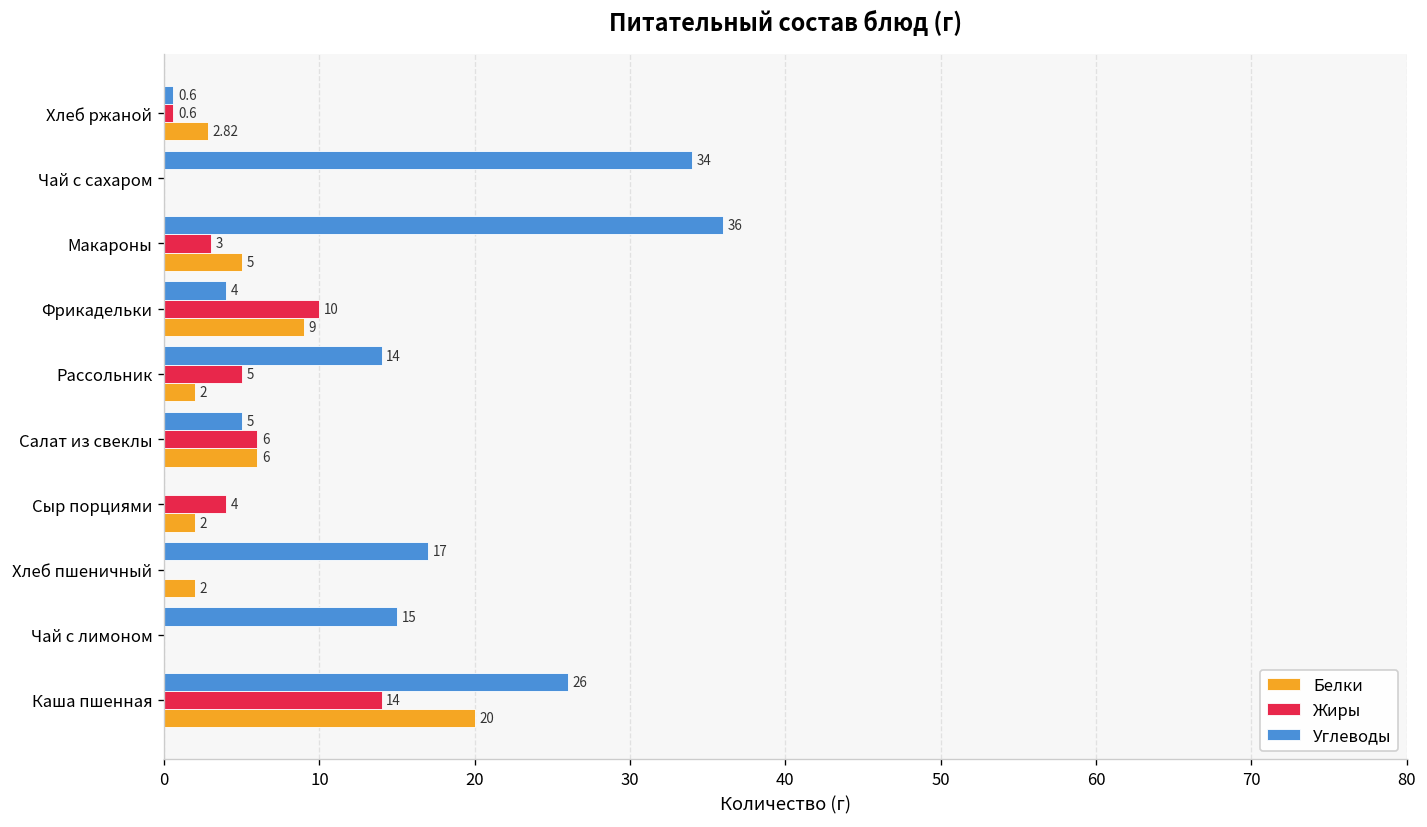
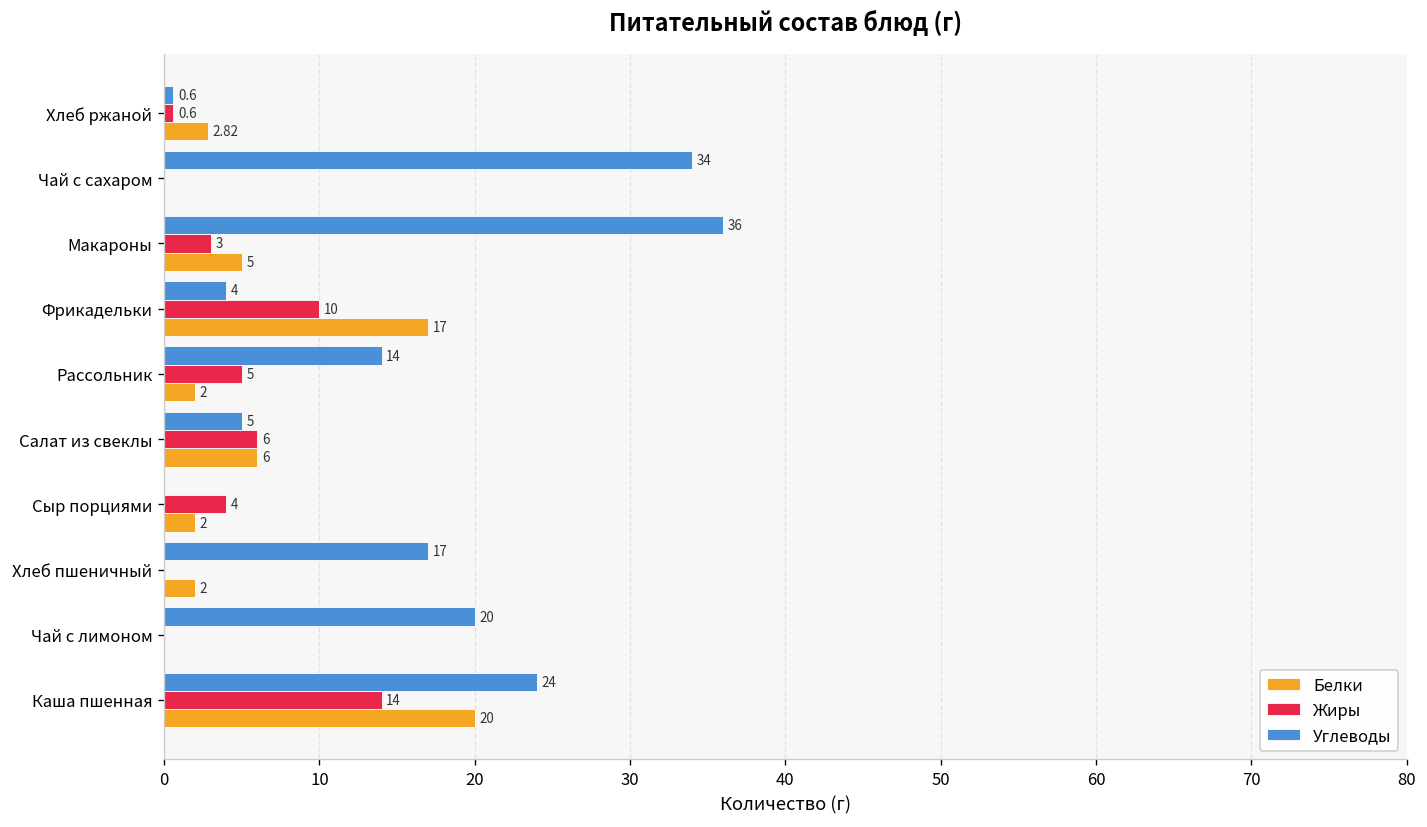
Белки, Фрикадельки: 9 -> 17
Углеводы, Чай с лимоном: 15 -> 20
Углеводы, Каша пшенная: 26 -> 24
